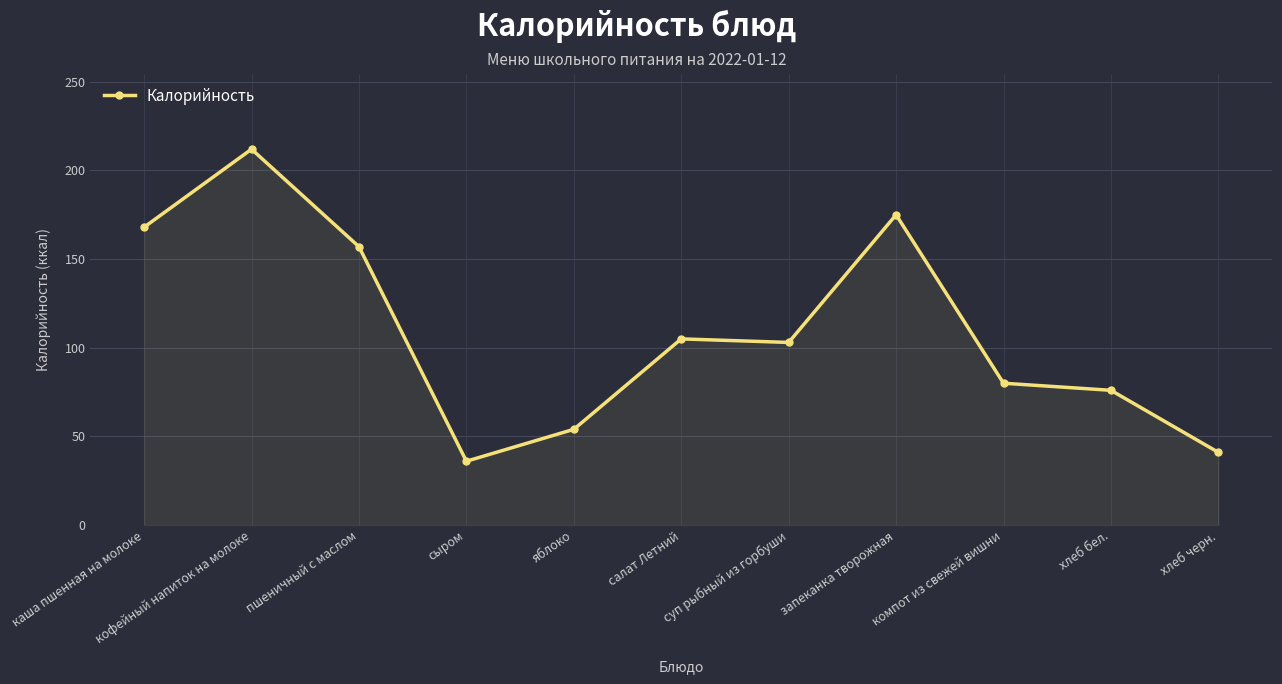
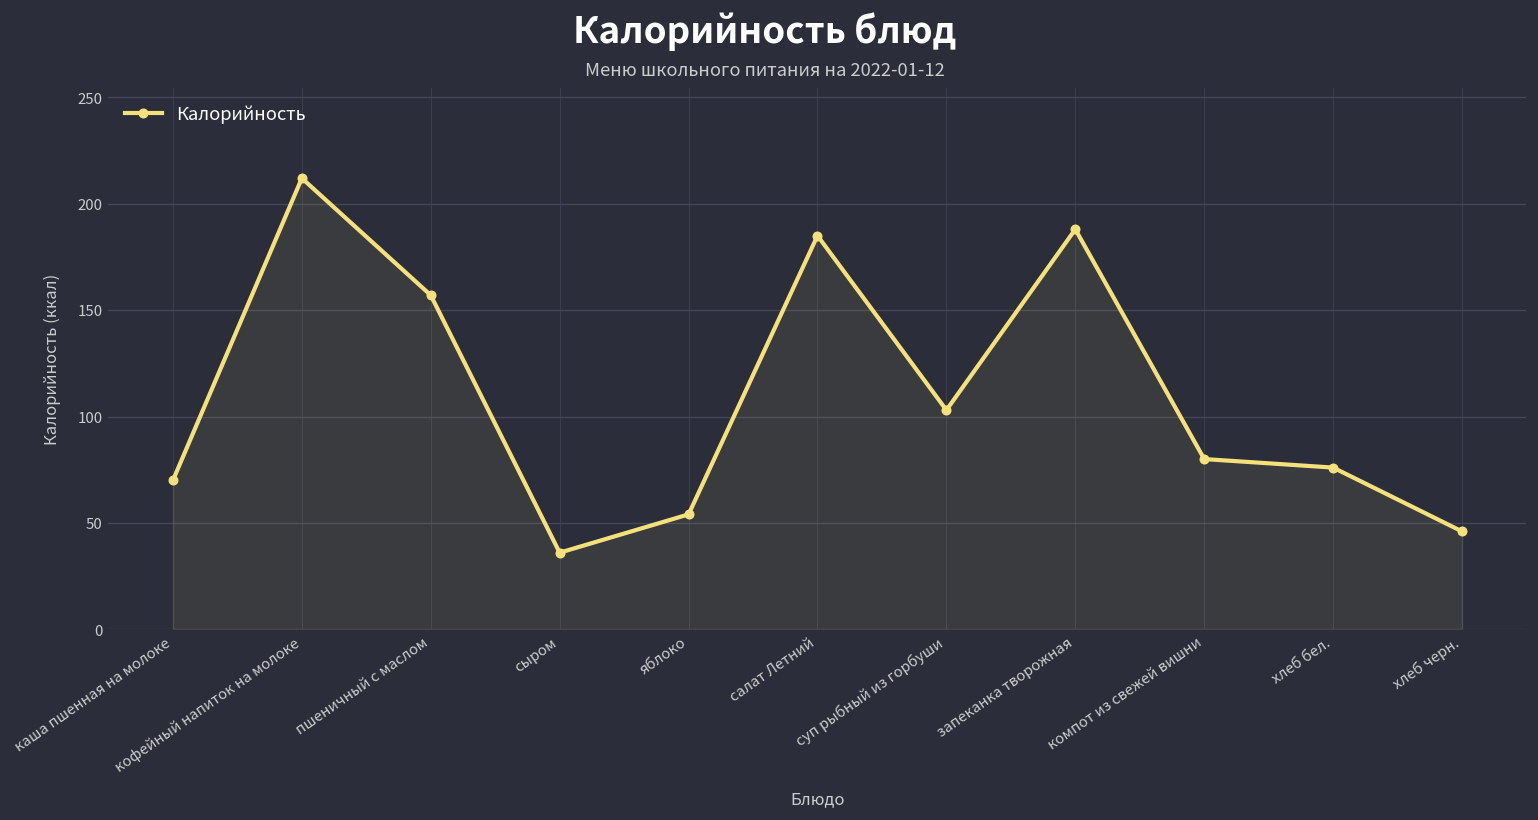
каша пшенная на молоке: 168 -> 70
салат Летний: 105 -> 185
запеканка творожная: 175 -> 188
хлеб черн.: 41 -> 46
